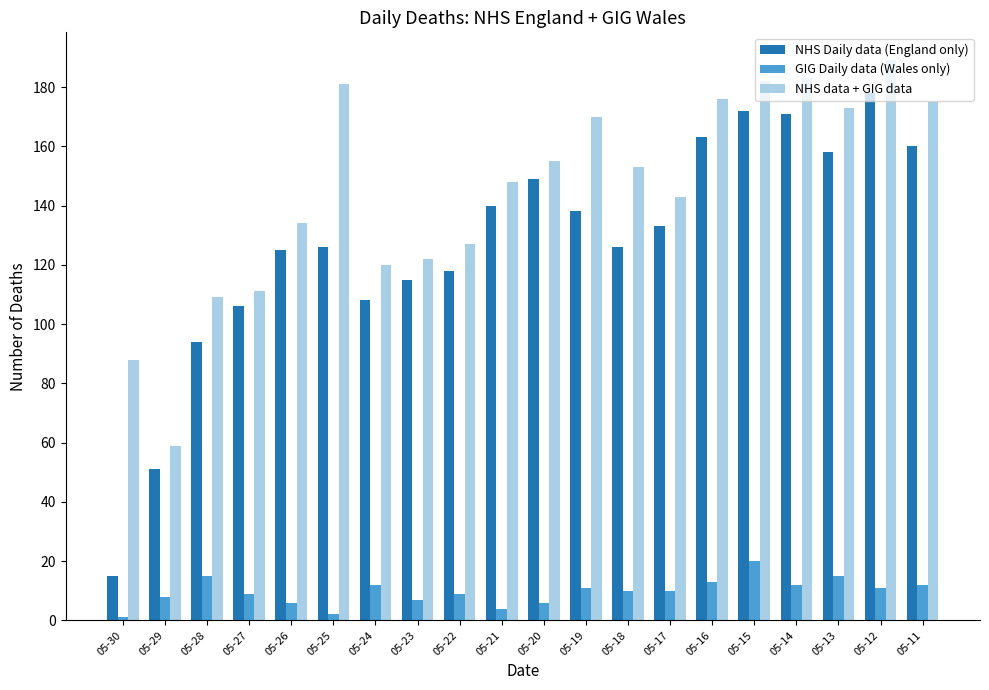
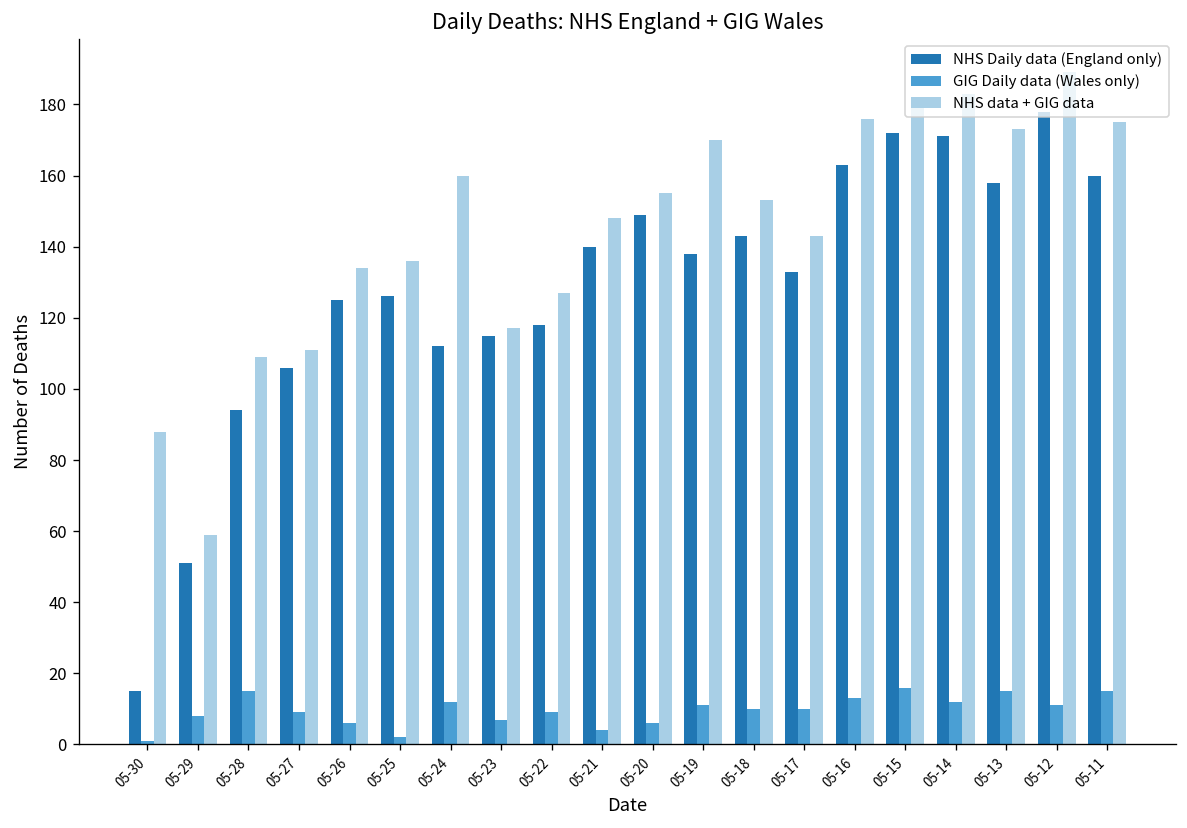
NHS data + GIG data, 05-25: 181 -> 136
NHS Daily data (England only), 05-24: 108 -> 112
NHS data + GIG data, 05-24: 120 -> 160
NHS data + GIG data, 05-23: 122 -> 117
NHS Daily data (England only), 05-18: 126 -> 143
GIG Daily data (Wales only), 05-15: 20 -> 16
GIG Daily data (Wales only), 05-11: 12 -> 15
